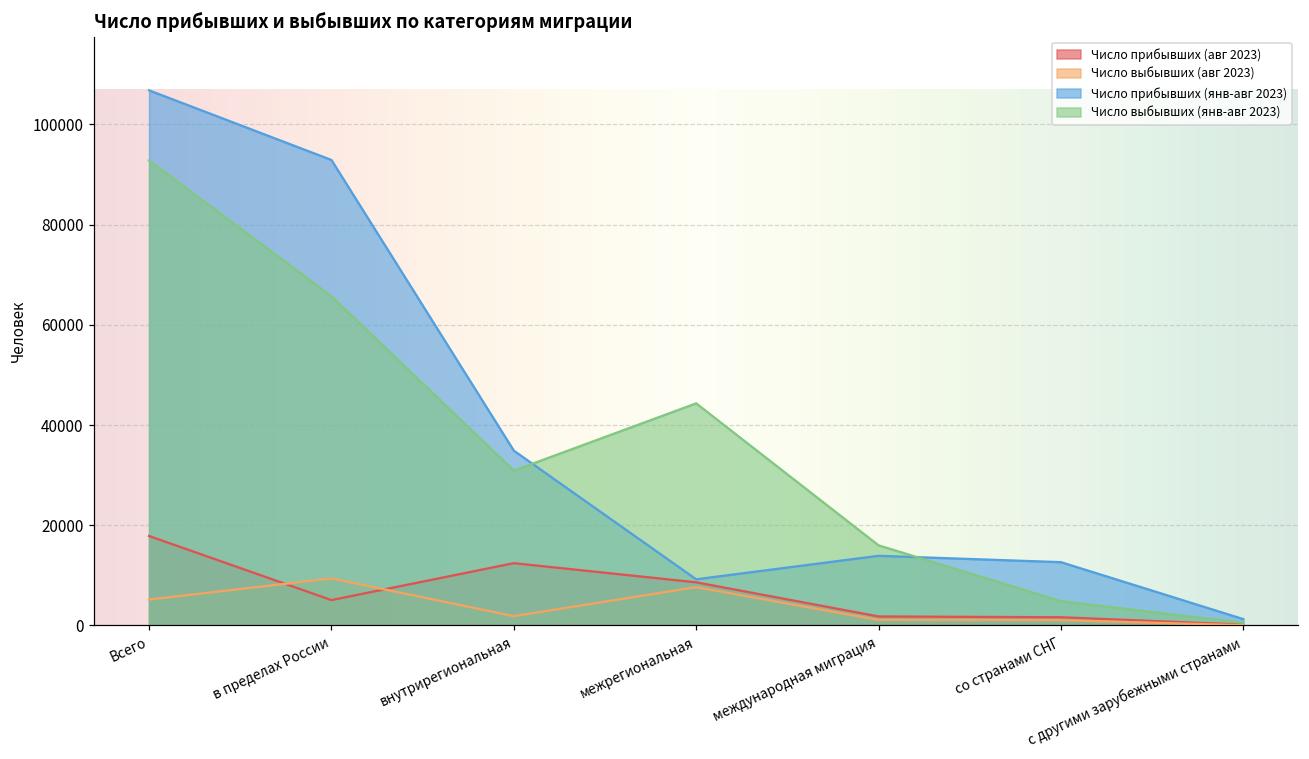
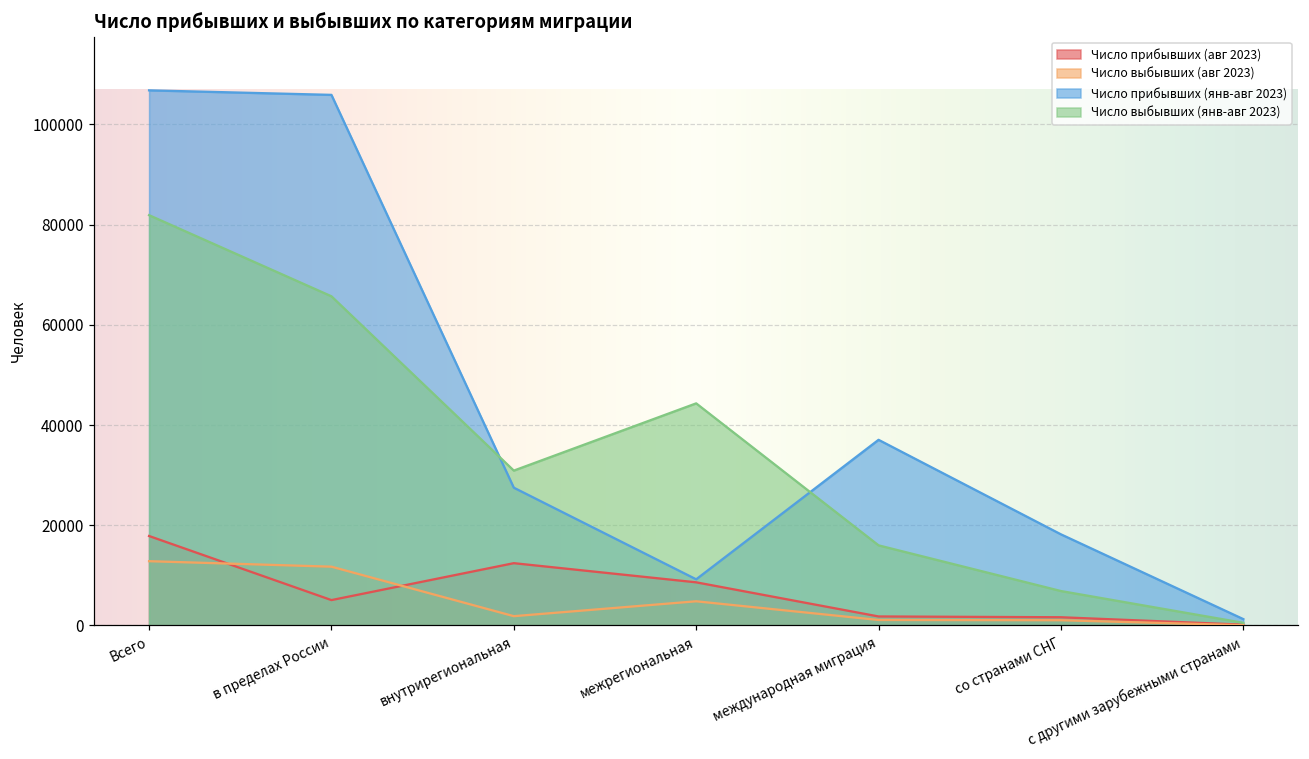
Число выбывших (авг 2023), Всего: 5000 -> 13000
Число выбывших (янв-авг 2023), Всего: 93000 -> 82000
Число выбывших (авг 2023), в пределах России: 9000 -> 12000
Число прибывших (янв-авг 2023), в пределах России: 93000 -> 106000
Число прибывших (янв-авг 2023), внутрирегиональная: 35000 -> 27000
Число выбывших (авг 2023), межрегиональная: 8000 -> 5000
Число прибывших (янв-авг 2023), международная миграция: 14000 -> 37000
Число прибывших (янв-авг 2023), со странами СНГ: 13000 -> 18000
Число выбывших (янв-авг 2023), со странами СНГ: 5000 -> 7000
